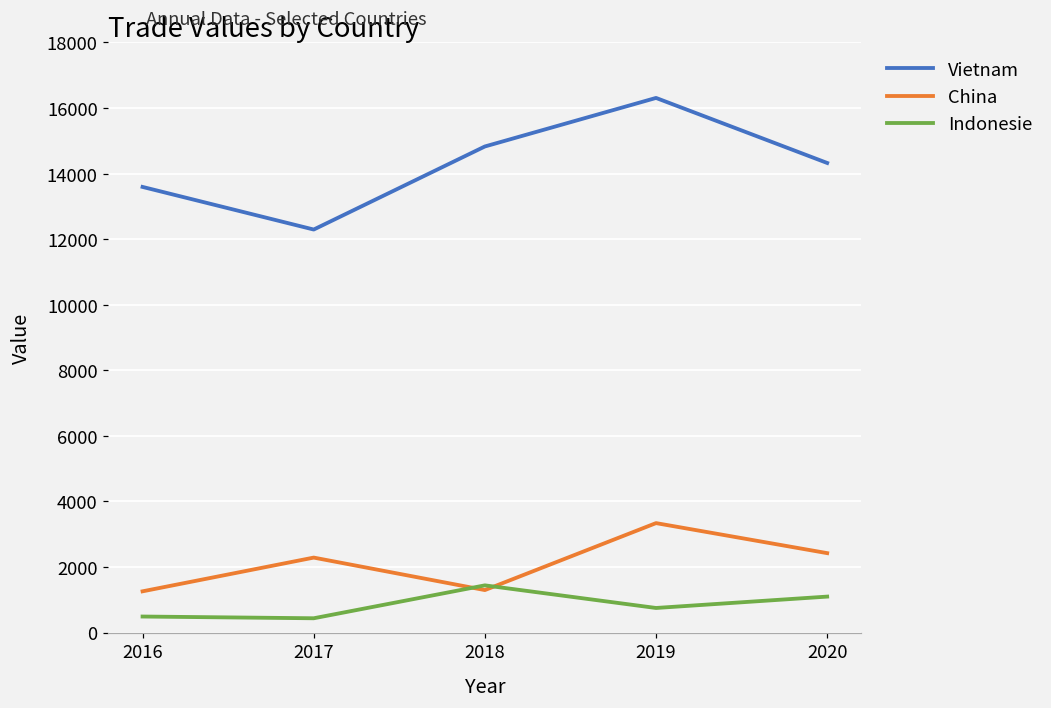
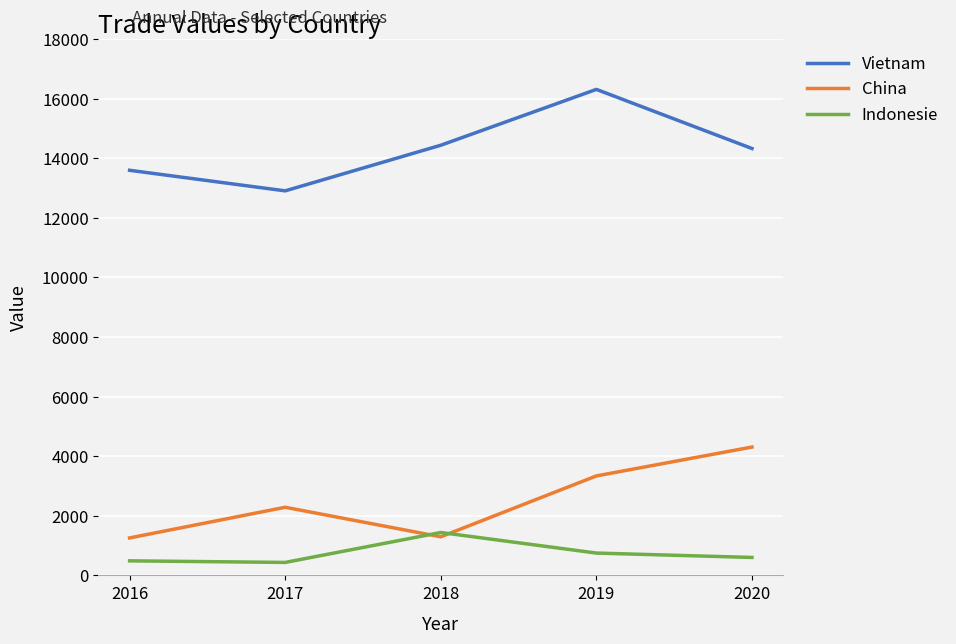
Vietnam, 2017: 12300 -> 12900
Vietnam, 2018: 14800 -> 14400
China, 2020: 2400 -> 4300
Indonesie, 2020: 1100 -> 600
